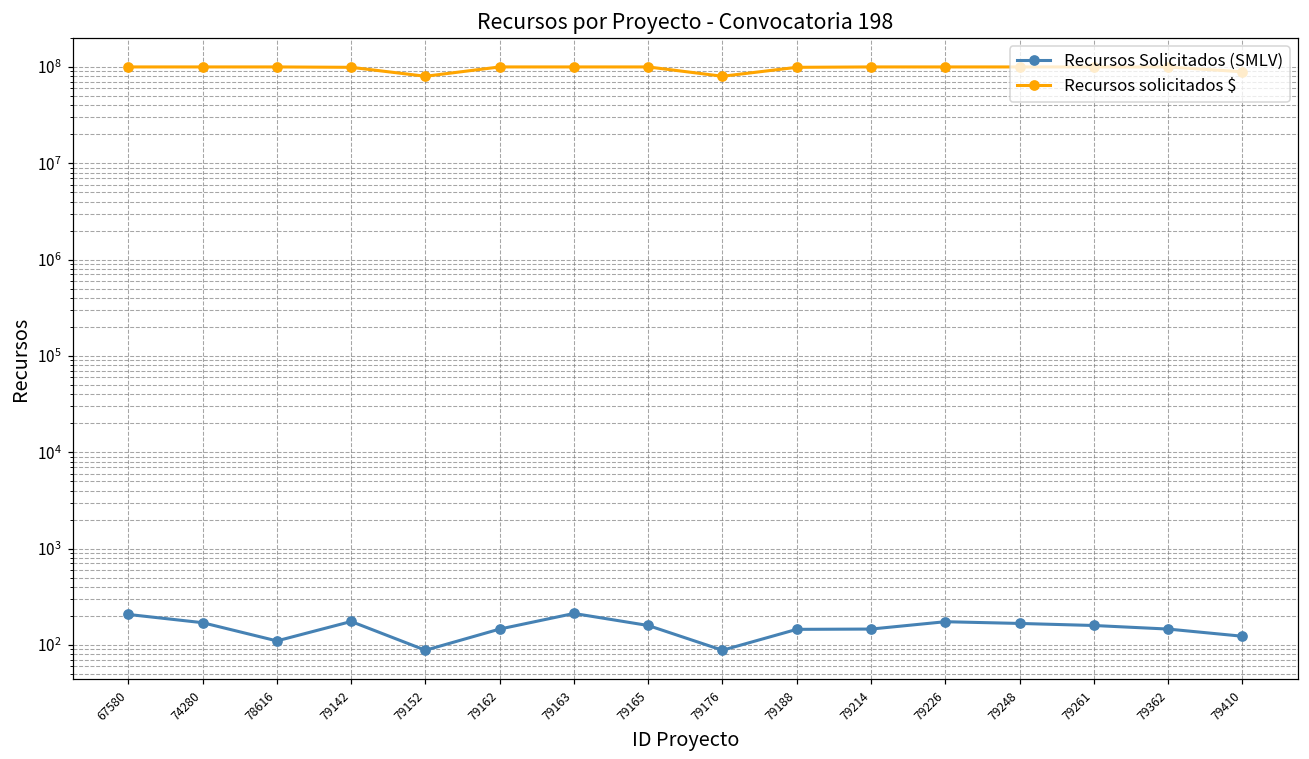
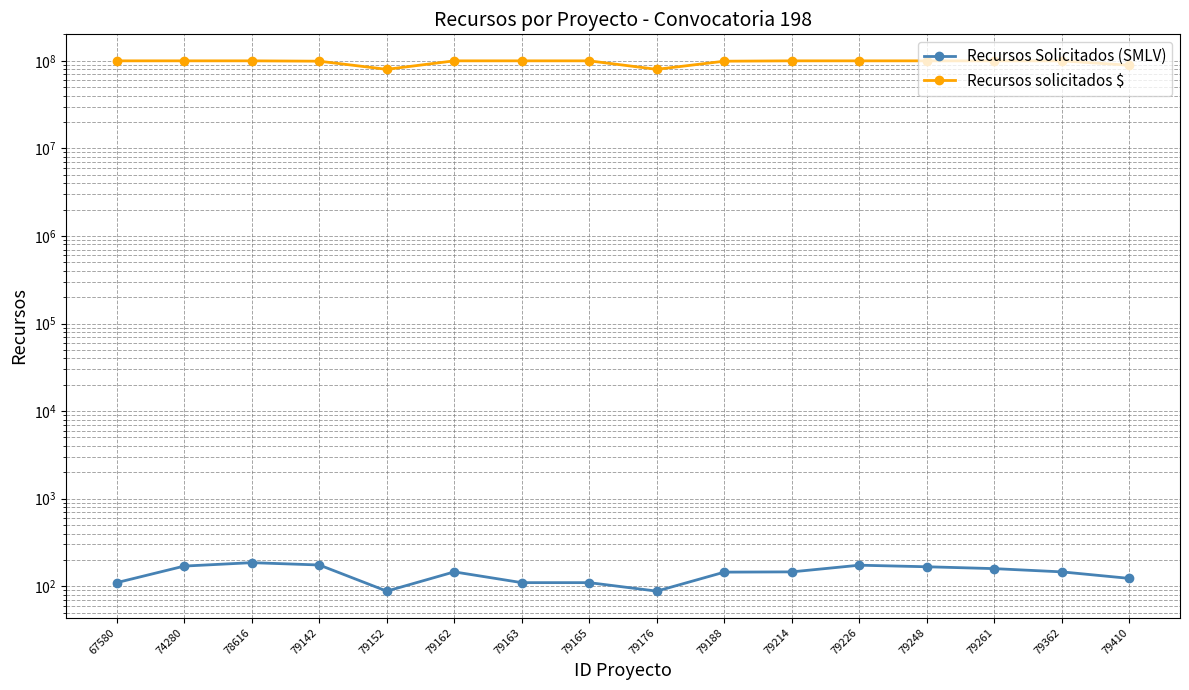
Recursos Solicitados (SMLV), 67580: 210 -> 110
Recursos Solicitados (SMLV), 78616: 110 -> 190
Recursos Solicitados (SMLV), 79163: 210 -> 110
Recursos Solicitados (SMLV), 79165: 160 -> 110
